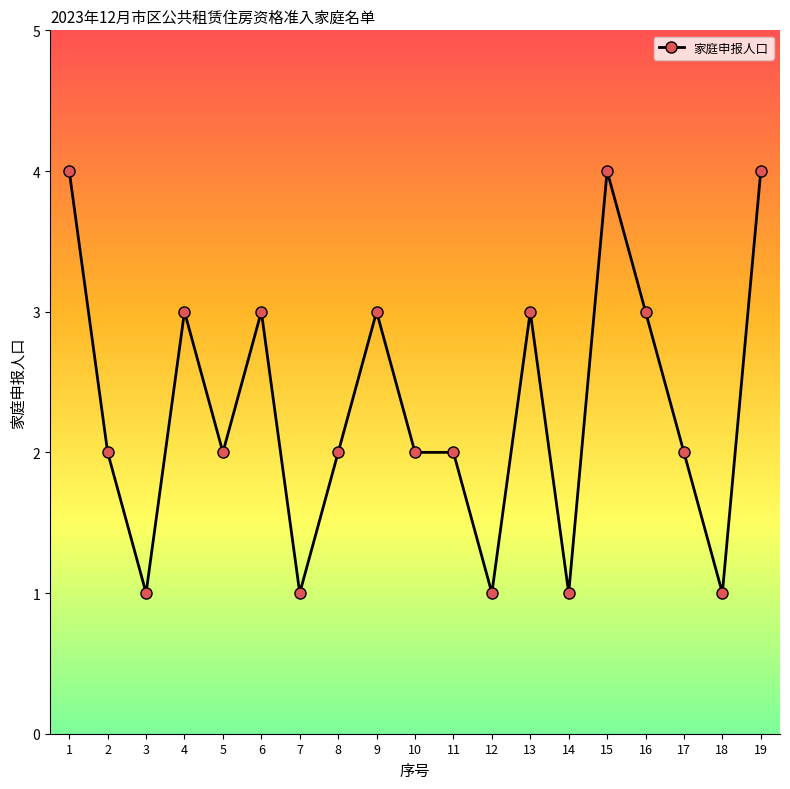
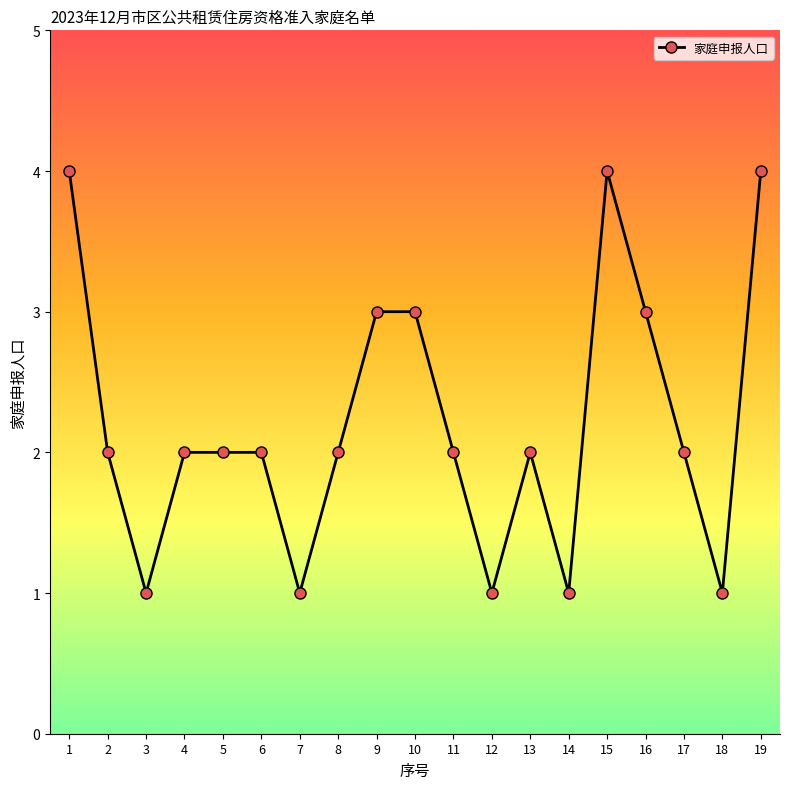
4: 3 -> 2
6: 3 -> 2
10: 2 -> 3
13: 3 -> 2
